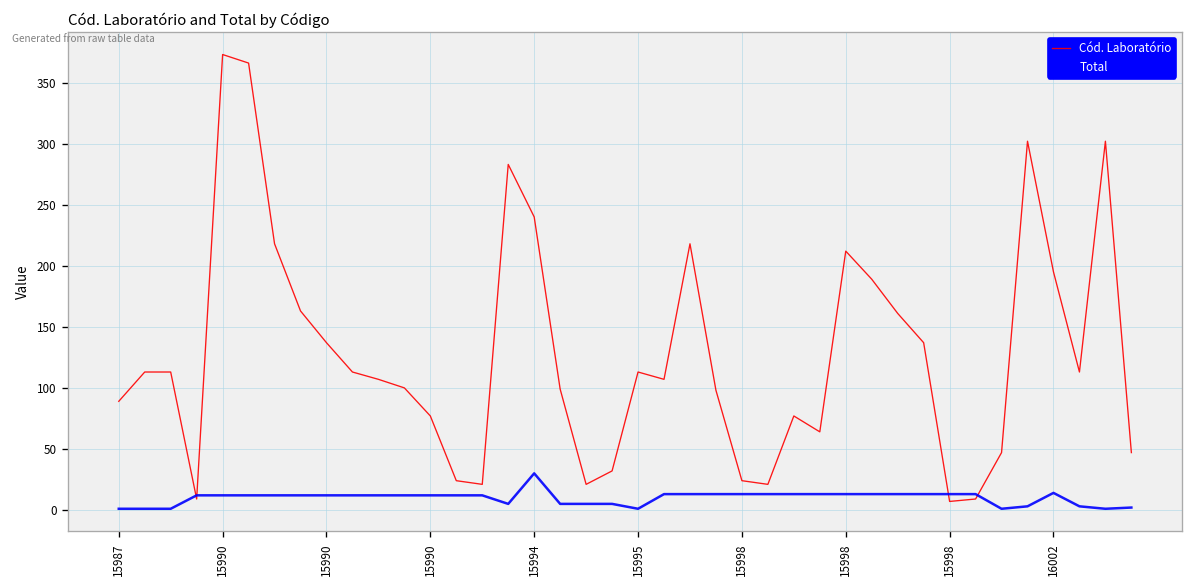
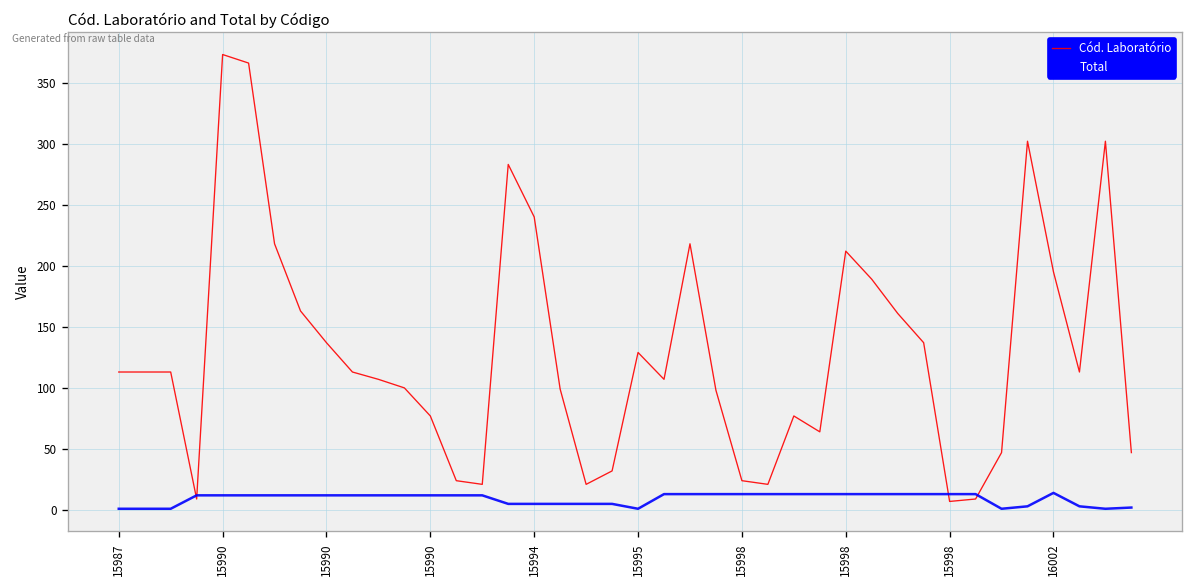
Cód. Laboratório, 15987: 89 -> 113
Total, 15994: 30 -> 5
Cód. Laboratório, 15995: 113 -> 129
